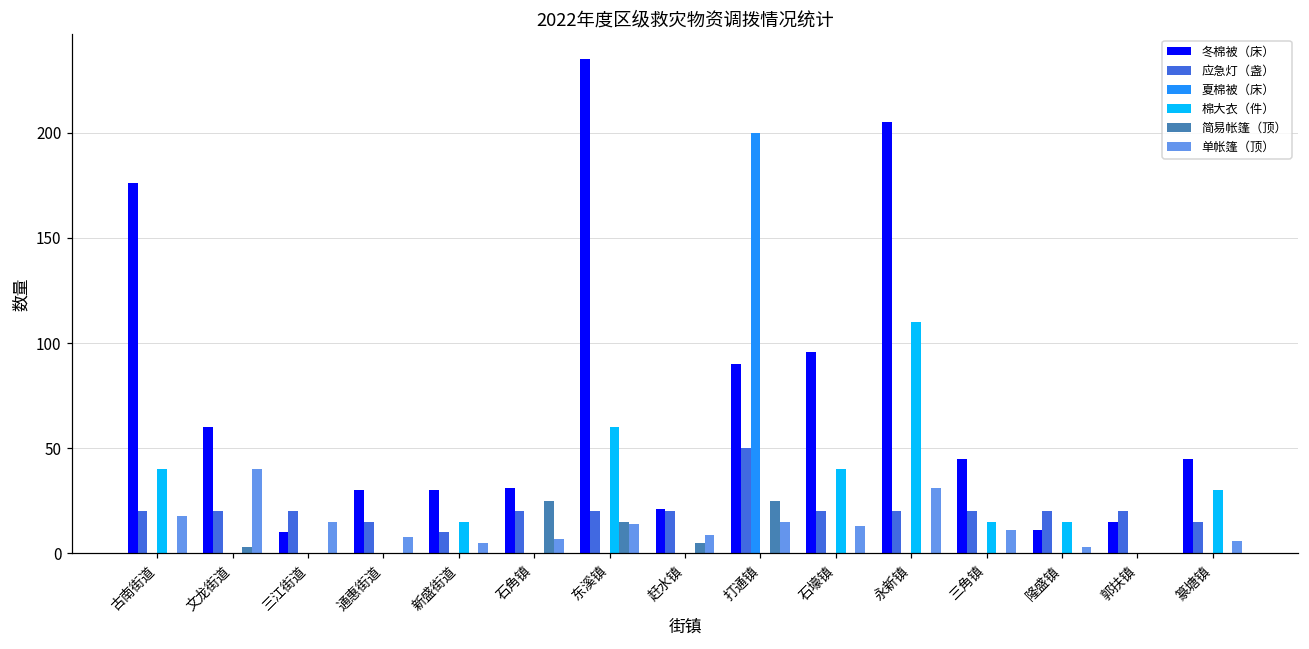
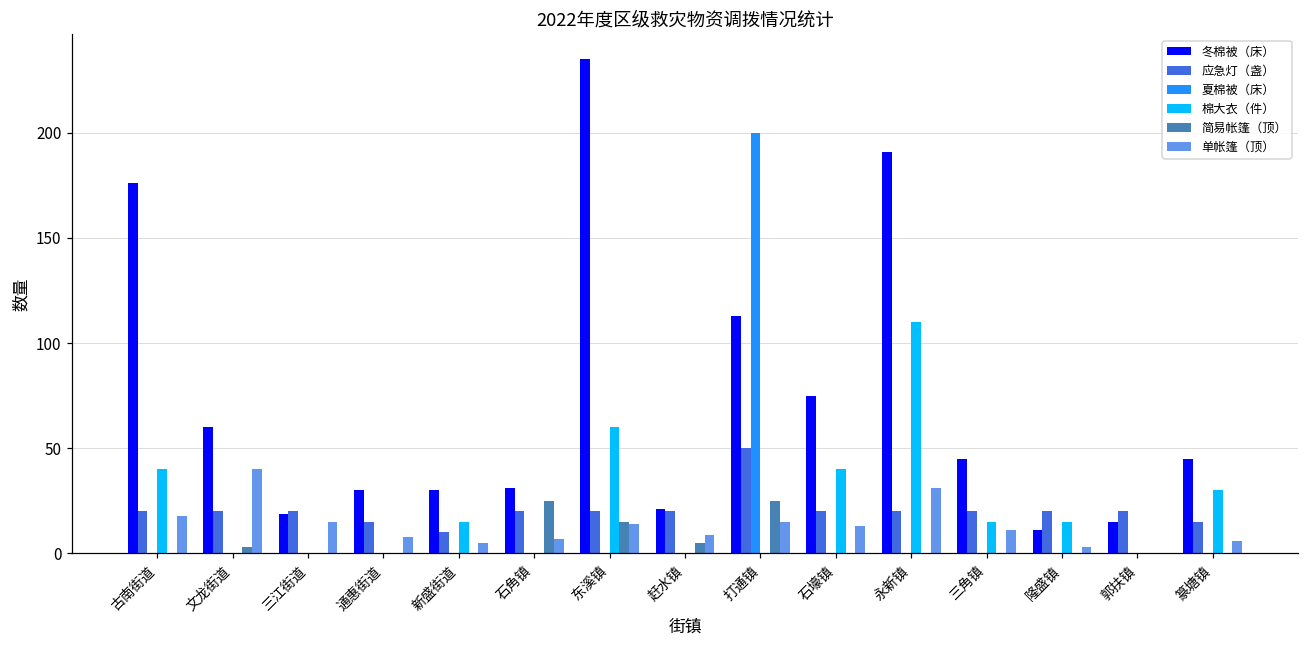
冬棉被（床）, 三江街道: 10 -> 19
冬棉被（床）, 打通镇: 90 -> 113
冬棉被（床）, 石壕镇: 96 -> 75
冬棉被（床）, 永新镇: 205 -> 191
